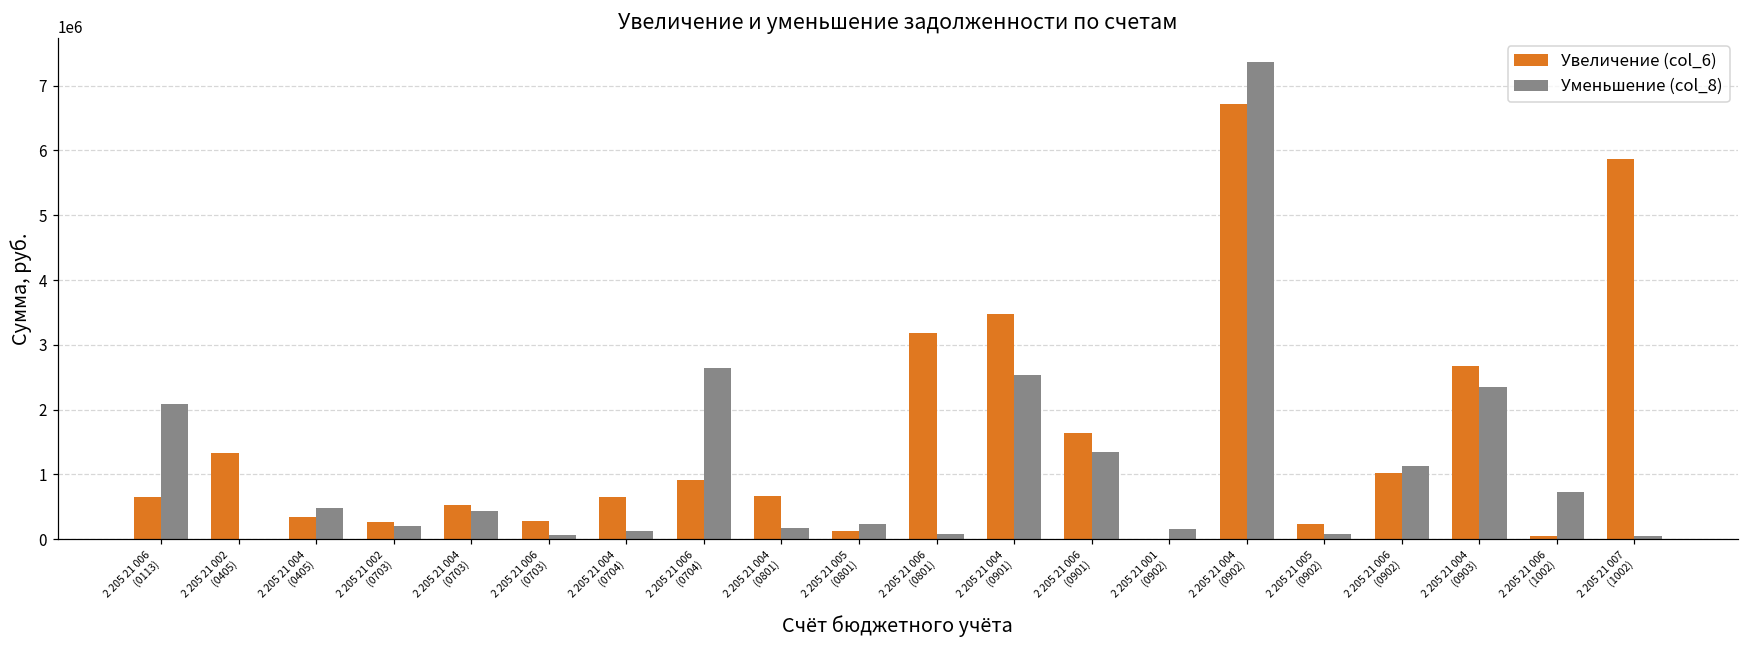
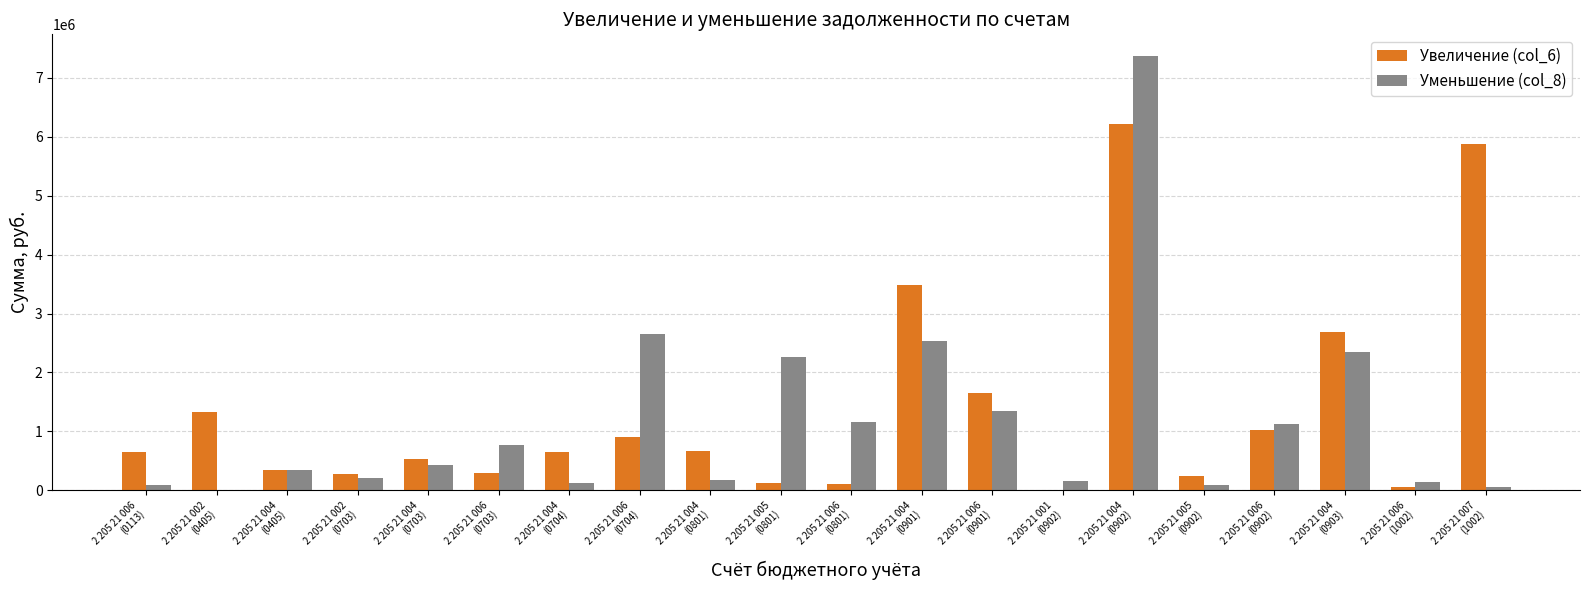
Уменьшение (col_8), 2 205 21 006 (0113): 2100000 -> 100000
Уменьшение (col_8), 2 205 21 004 (0405): 500000 -> 300000
Уменьшение (col_8), 2 205 21 006 (0703): 100000 -> 800000
Уменьшение (col_8), 2 205 21 005 (0801): 200000 -> 2300000
Увеличение (col_6), 2 205 21 006 (0801): 3200000 -> 100000
Уменьшение (col_8), 2 205 21 006 (0801): 100000 -> 1200000
Увеличение (col_6), 2 205 21 004 (0902): 6700000 -> 6200000
Уменьшение (col_8), 2 205 21 006 (1002): 700000 -> 100000
